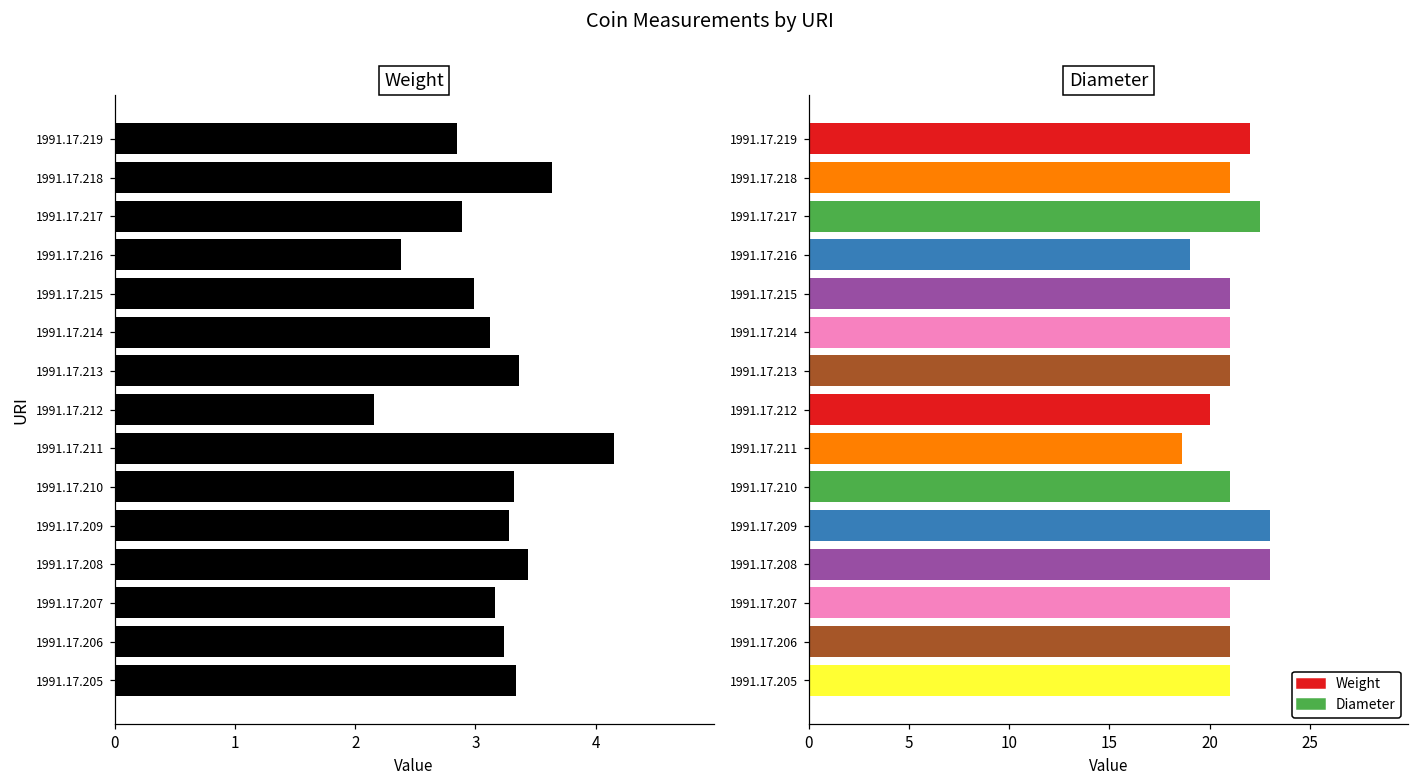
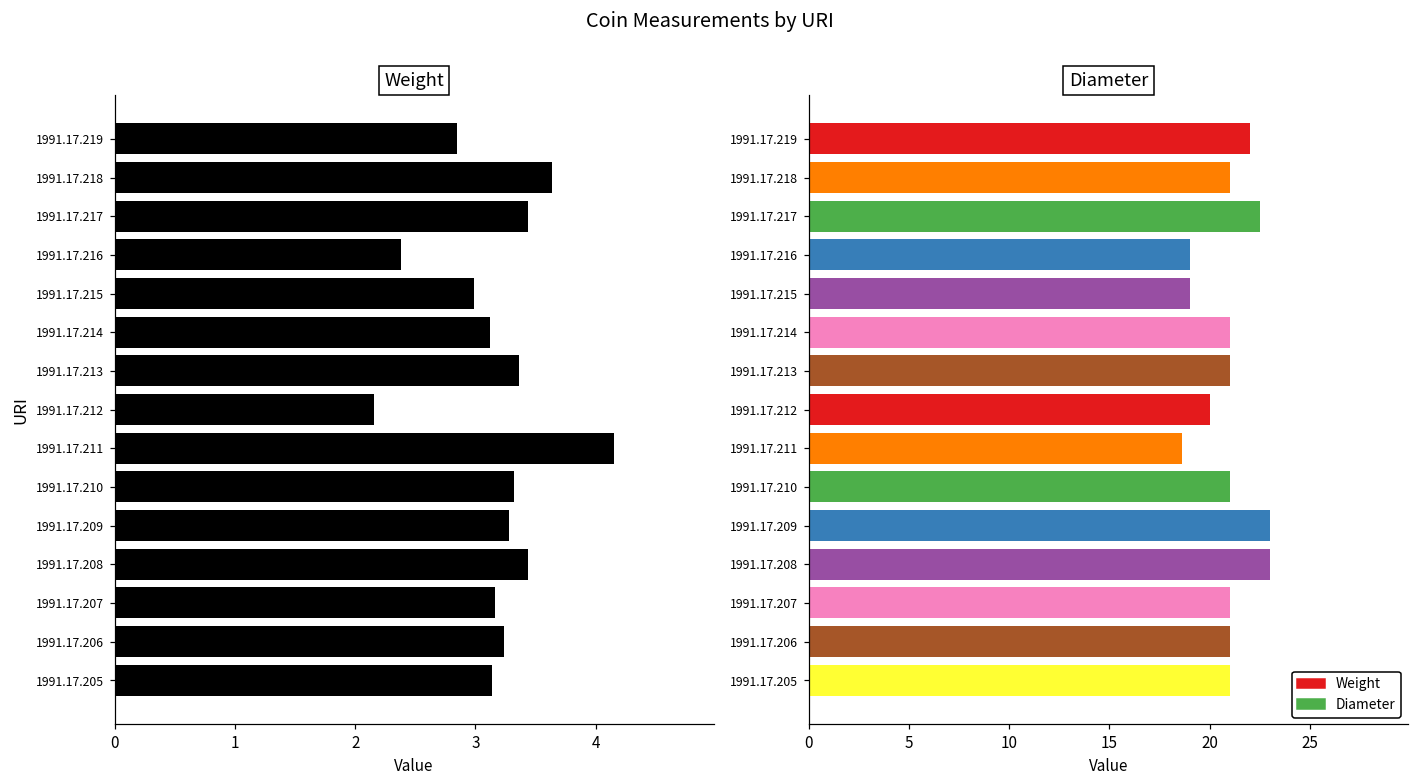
Weight, 1991.17.217: 2.89 -> 3.44
Weight, 1991.17.205: 3.34 -> 3.14
Diameter, 1991.17.215: 21 -> 19
